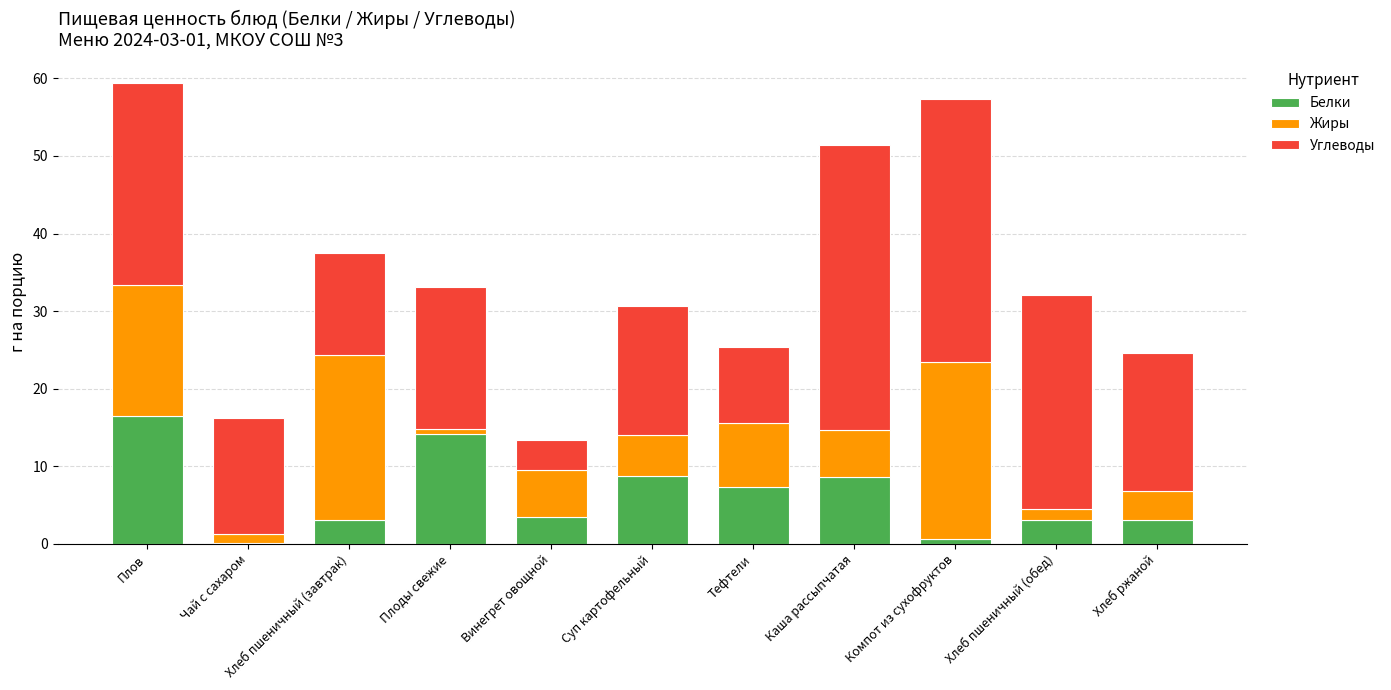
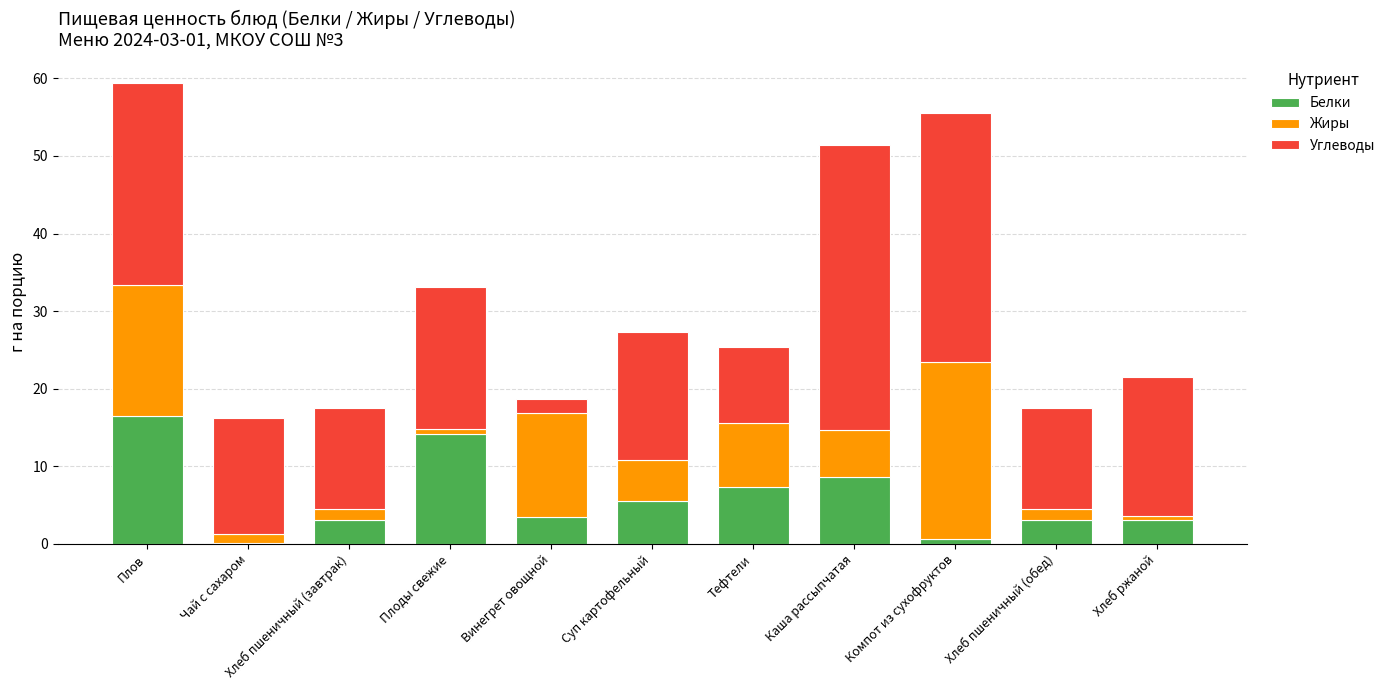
Жиры, Хлеб пшеничный (завтрак): 21 -> 1
Жиры, Винегрет овощной: 6 -> 13
Углеводы, Винегрет овощной: 4 -> 2
Белки, Суп картофельный: 9 -> 6
Углеводы, Компот из сухофруктов: 34 -> 32
Углеводы, Хлеб пшеничный (обед): 28 -> 13
Жиры, Хлеб ржаной: 4 -> 1
